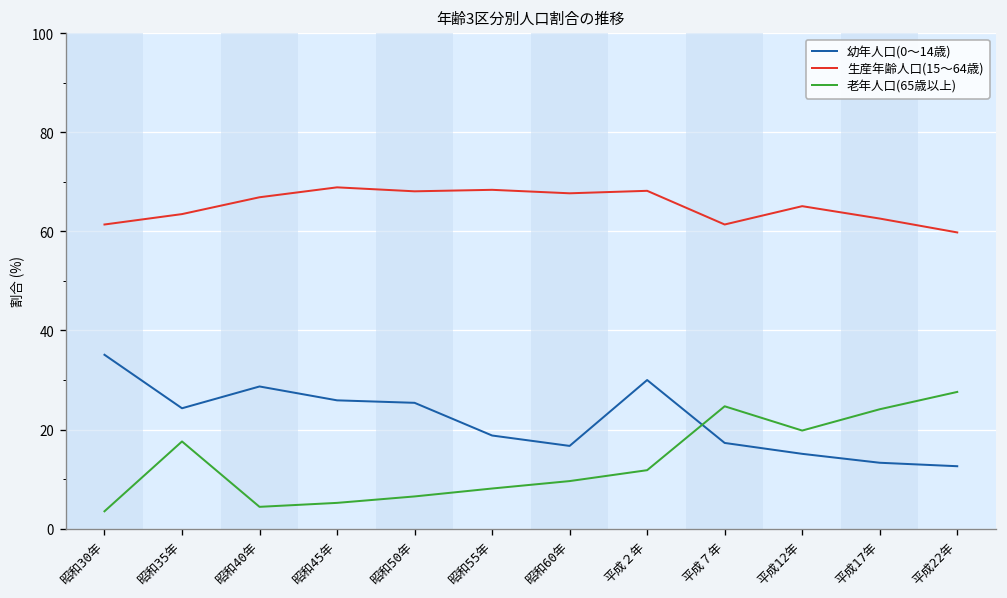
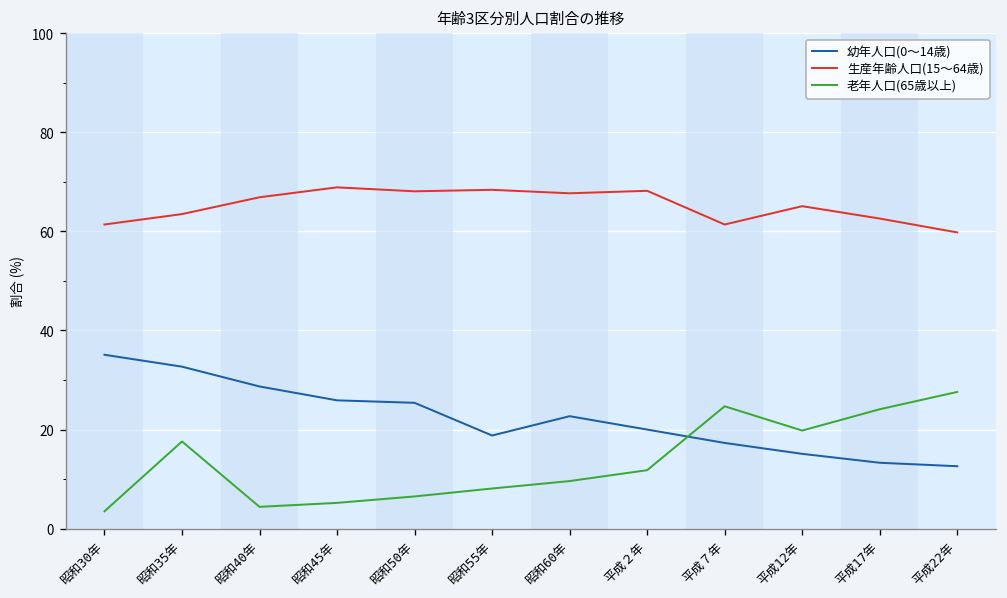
幼年人口(0～14歳), 昭和35年: 24 -> 33
幼年人口(0～14歳), 昭和60年: 17 -> 23
幼年人口(0～14歳), 平成２年: 30 -> 20
